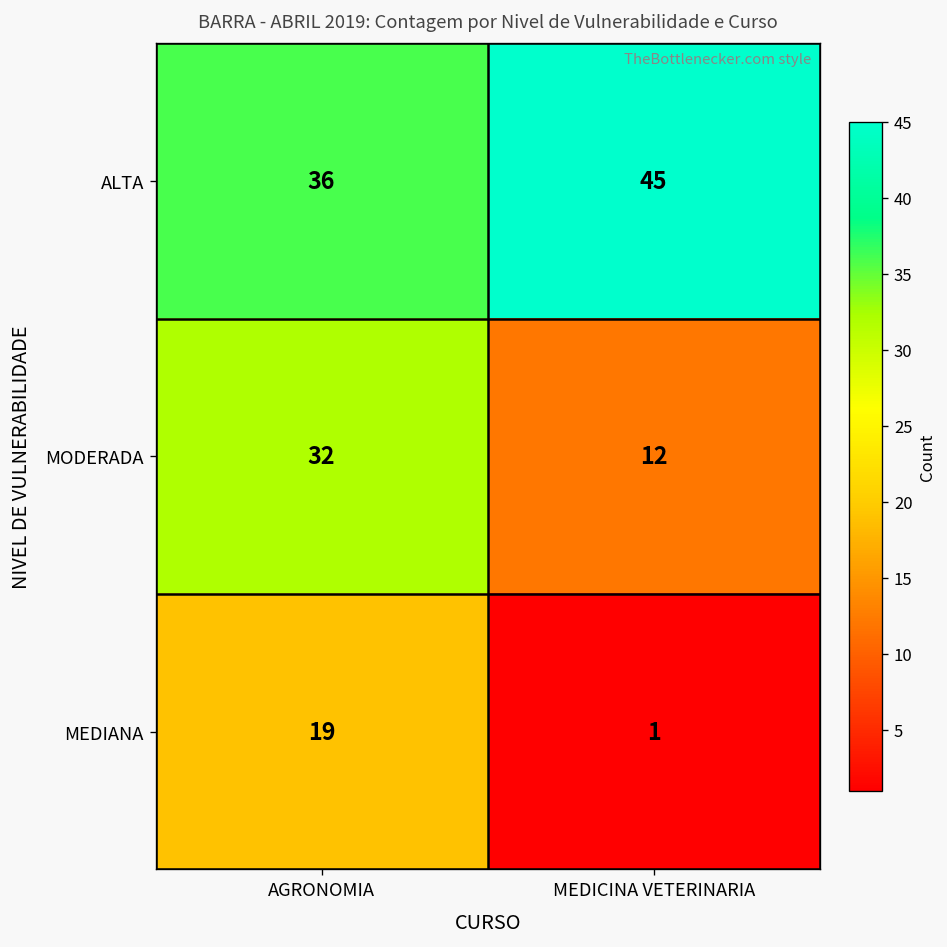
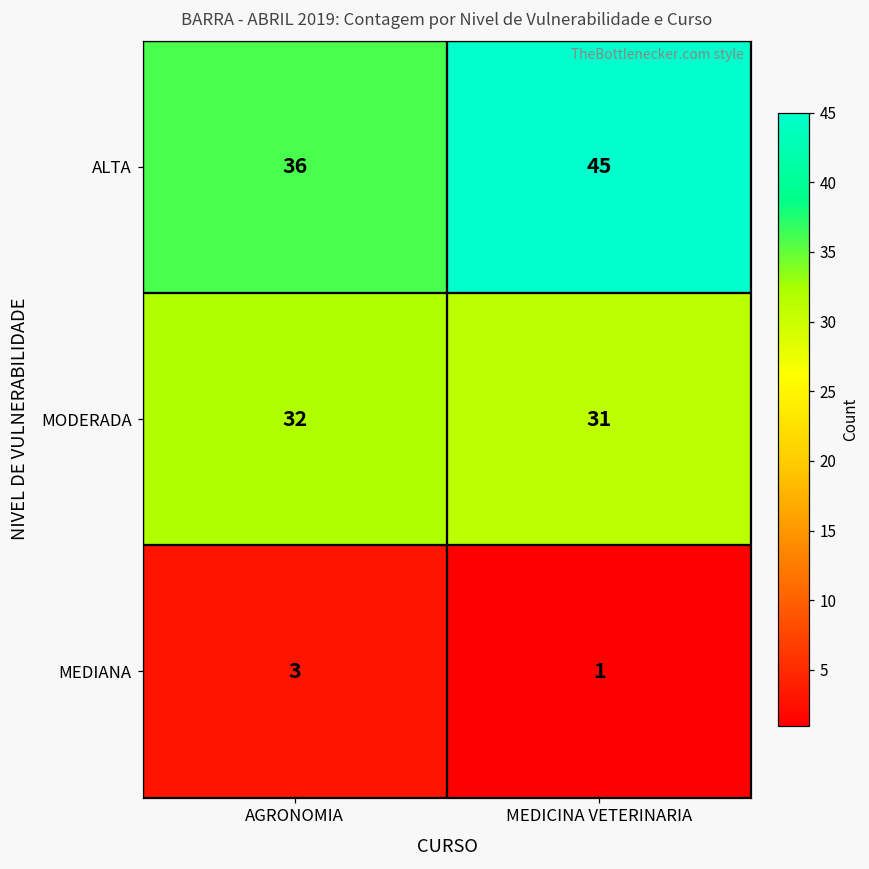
MODERADA, MEDICINA VETERINARIA: 12 -> 31
MEDIANA, AGRONOMIA: 19 -> 3
